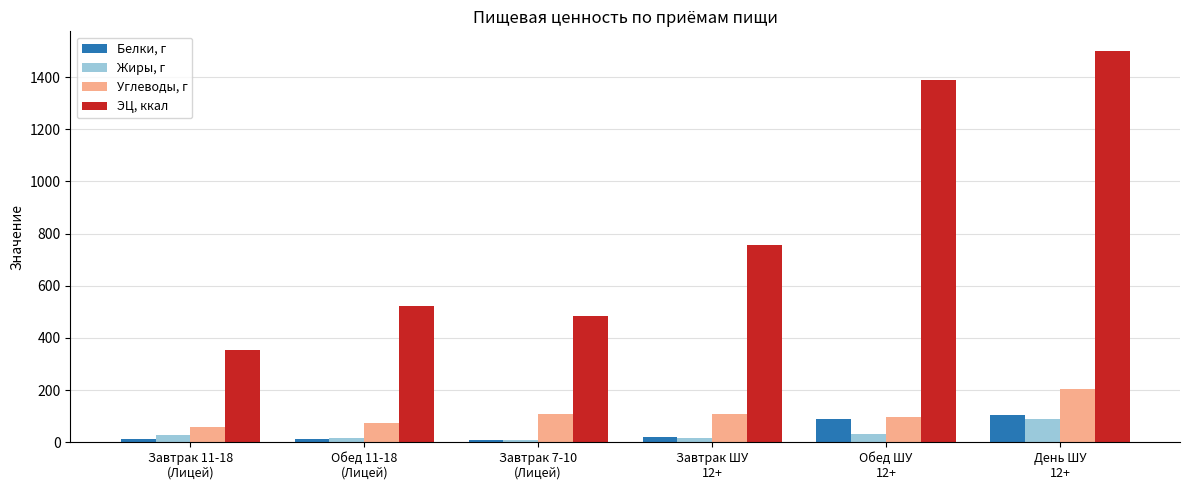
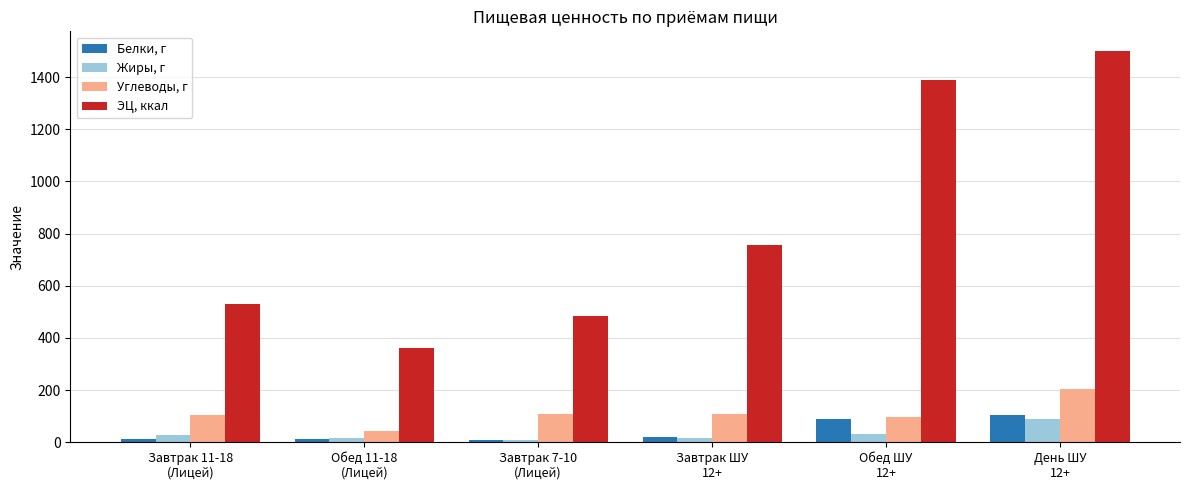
Углеводы, г, Завтрак 11-18 (Лицей): 60 -> 110
ЭЦ, ккал, Завтрак 11-18 (Лицей): 350 -> 530
Углеводы, г, Обед 11-18 (Лицей): 70 -> 40
ЭЦ, ккал, Обед 11-18 (Лицей): 520 -> 360
